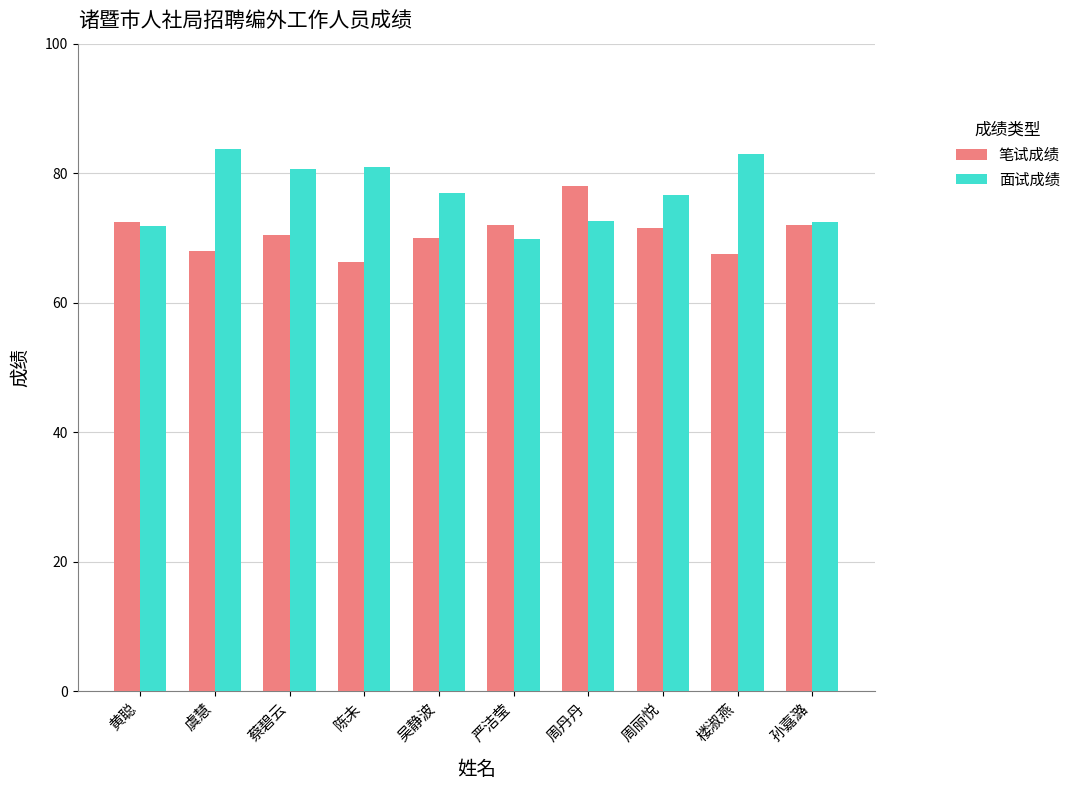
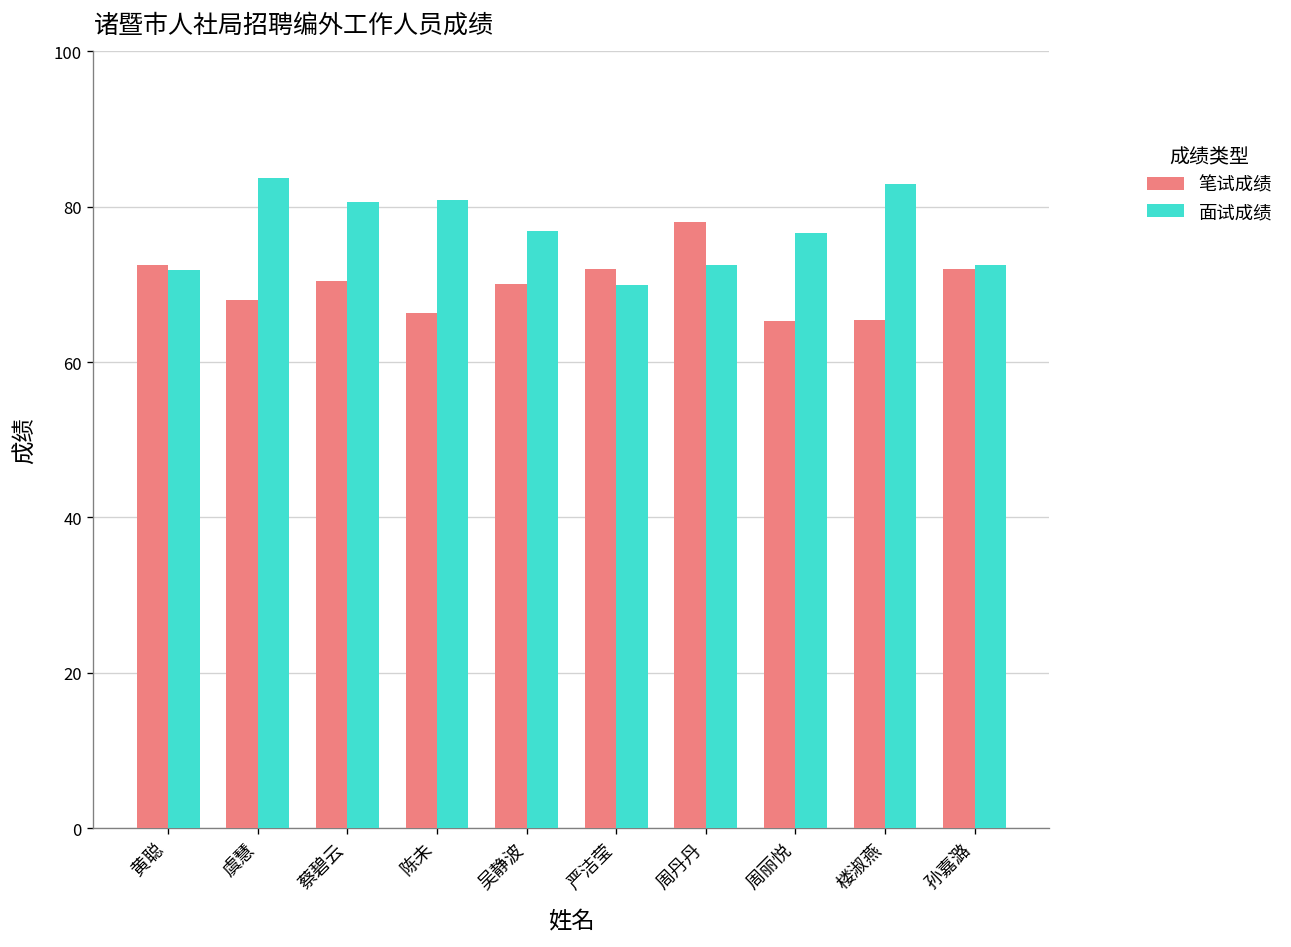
笔试成绩, 周丽悦: 72 -> 65
笔试成绩, 楼淑燕: 68 -> 65
